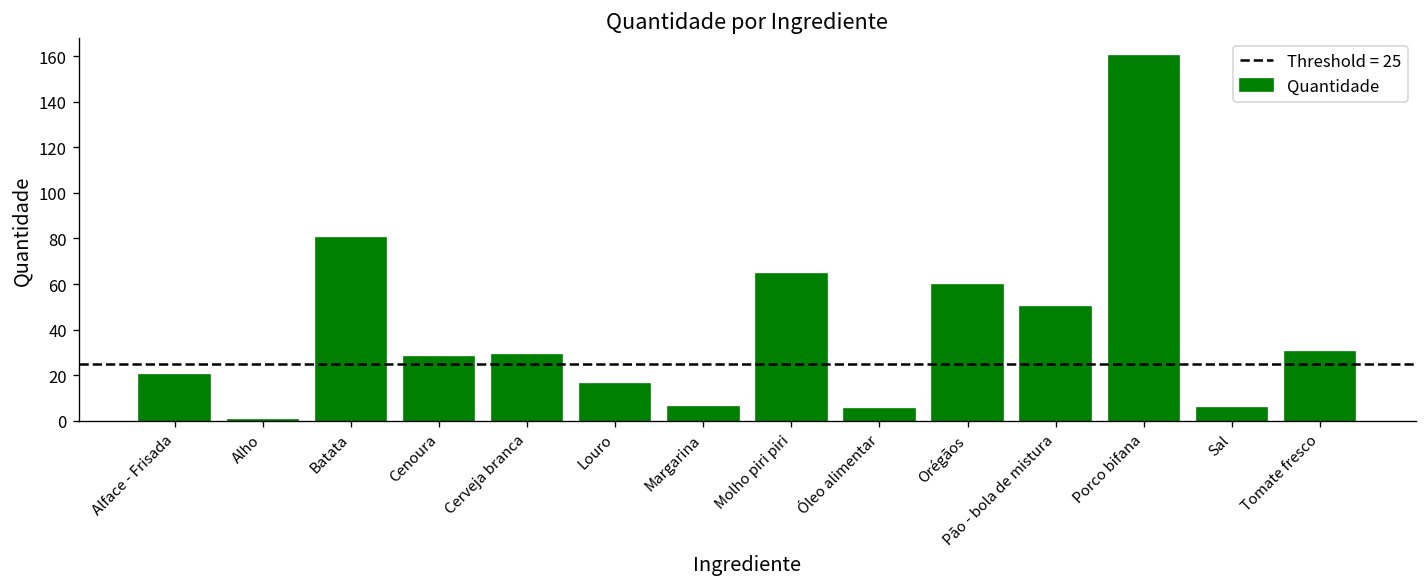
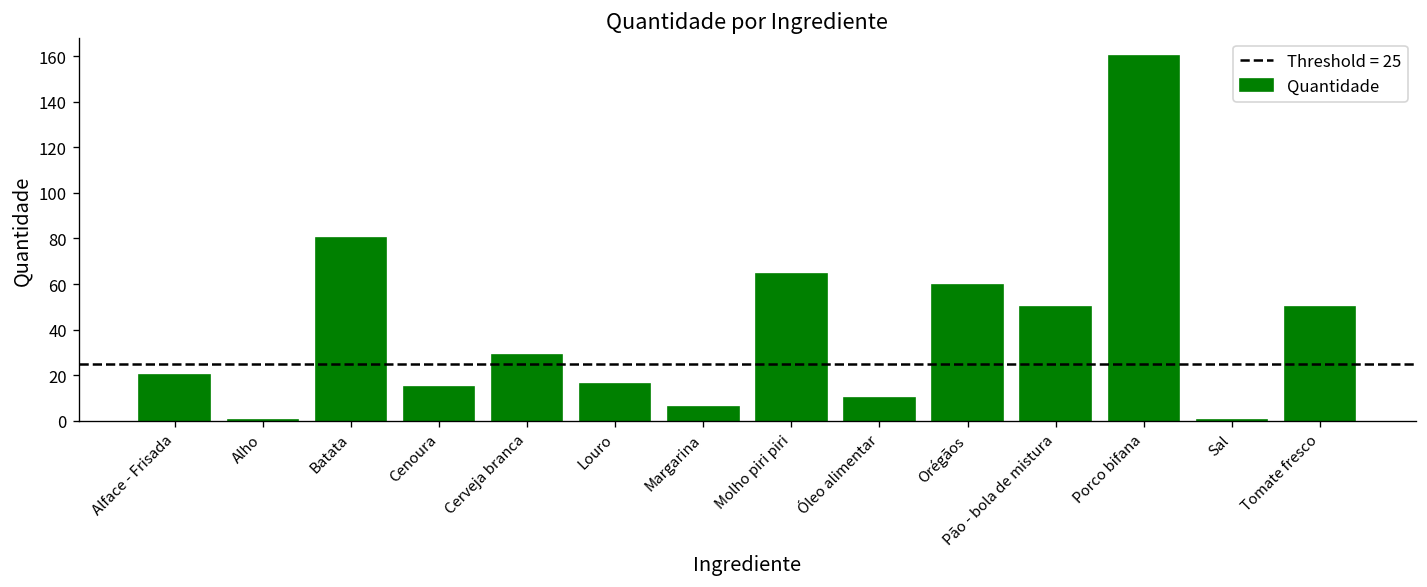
Cenoura: 28 -> 15
Óleo alimentar: 5 -> 10
Sal: 6 -> 0
Tomate fresco: 30 -> 50
